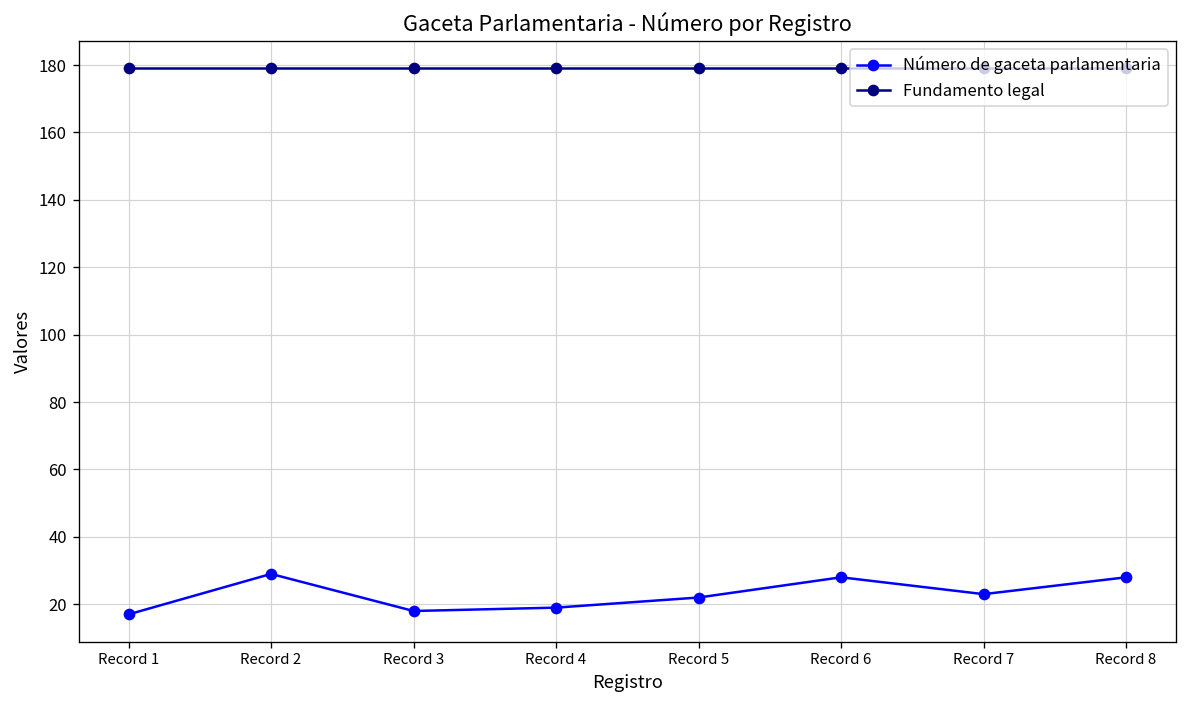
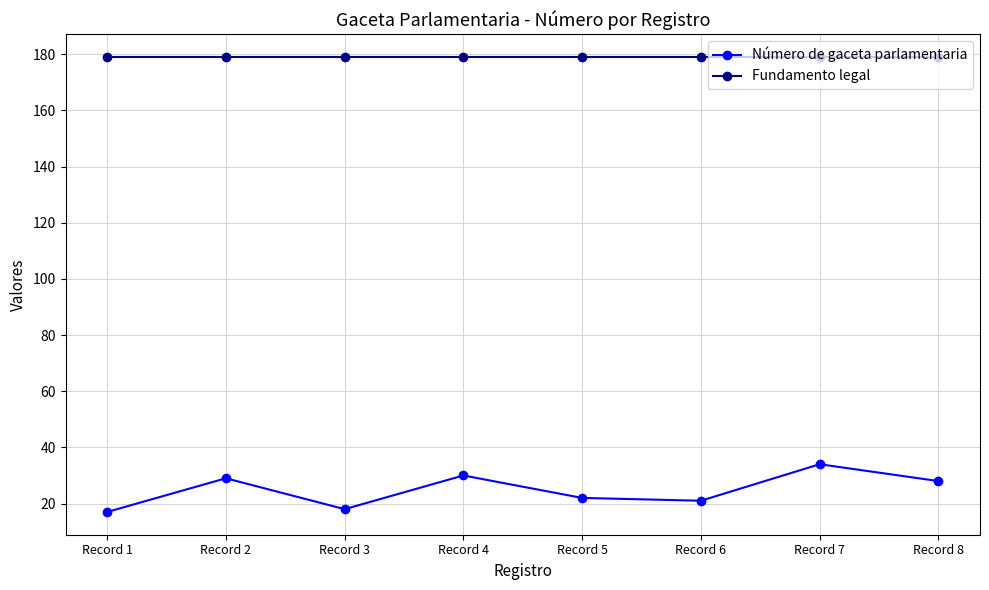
Número de gaceta parlamentaria, Record 4: 19 -> 30
Número de gaceta parlamentaria, Record 6: 28 -> 21
Número de gaceta parlamentaria, Record 7: 23 -> 34
